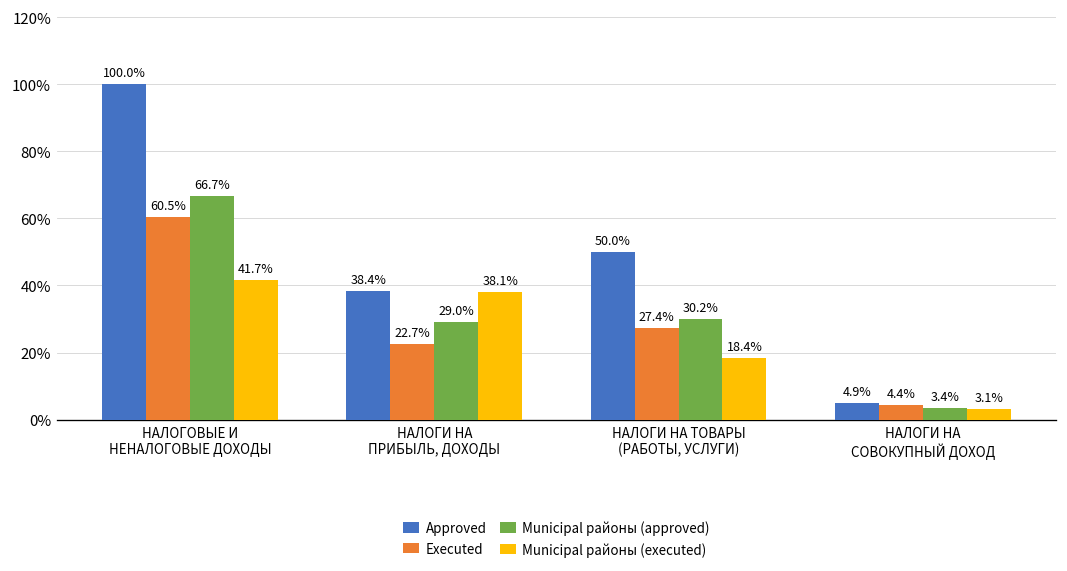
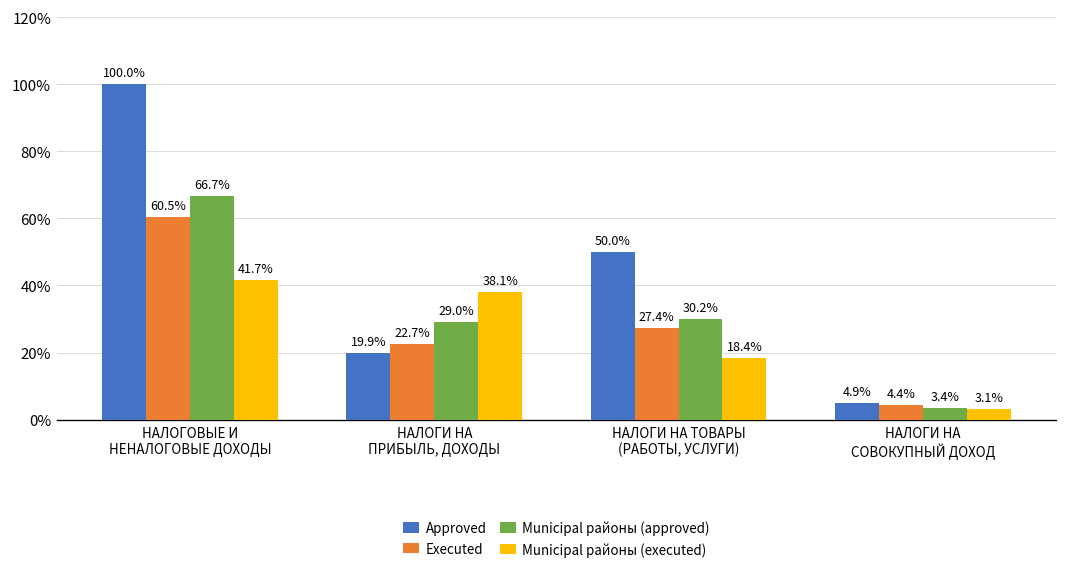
Approved, НАЛОГИ НА ПРИБЫЛЬ, ДОХОДЫ: 38.4% -> 19.9%
